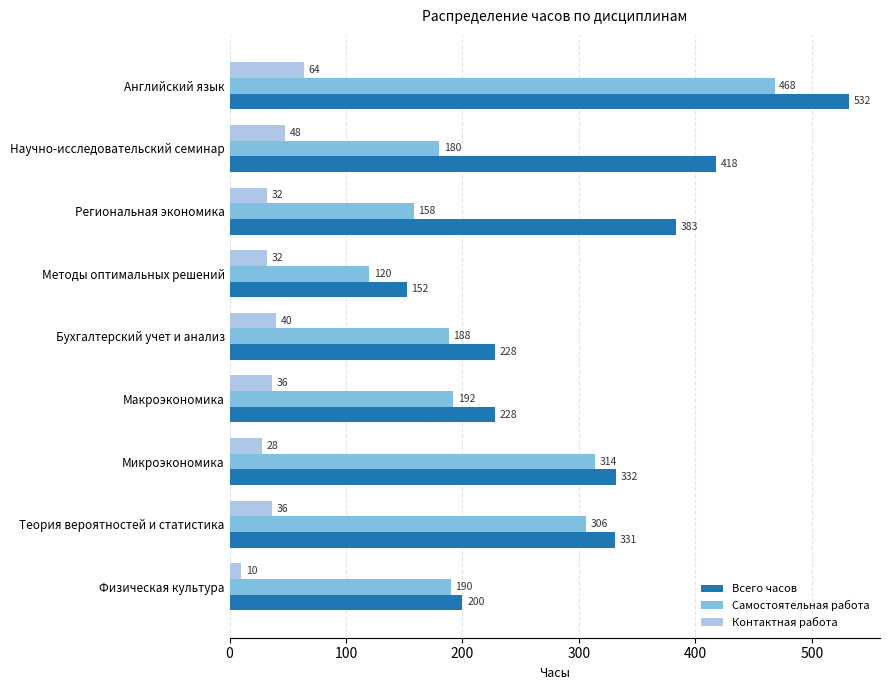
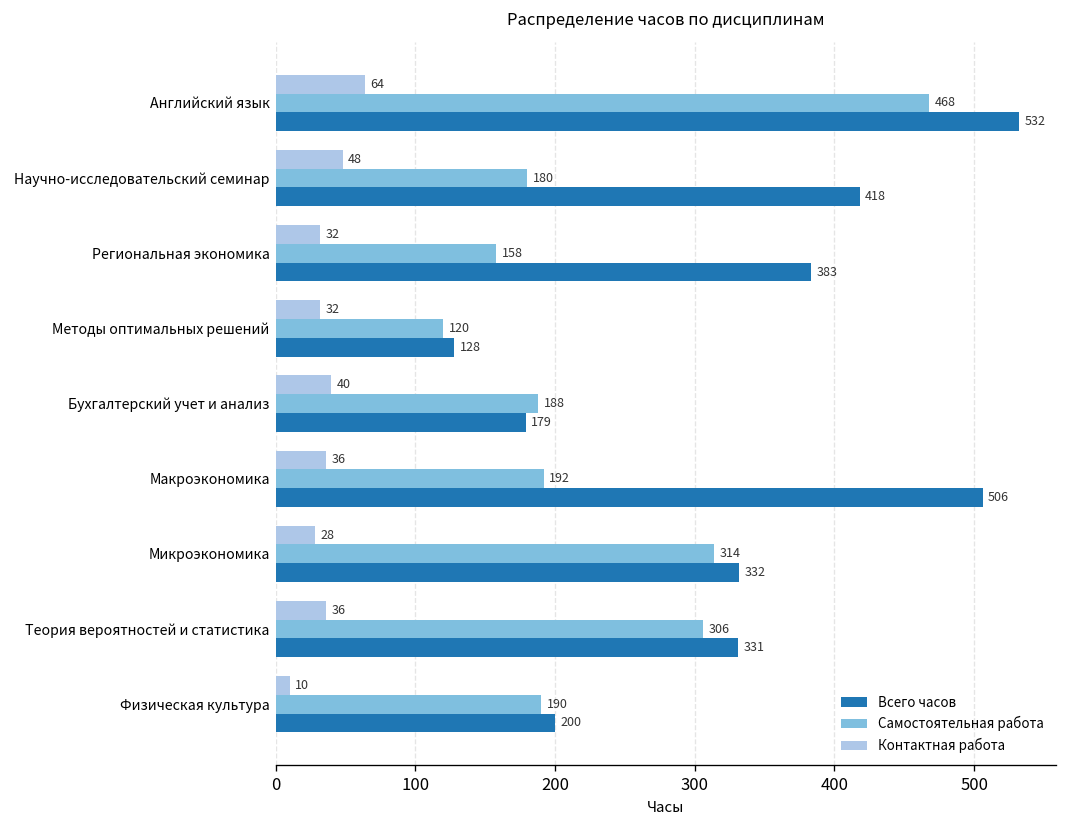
Всего часов, Методы оптимальных решений: 152 -> 128
Всего часов, Бухгалтерский учет и анализ: 228 -> 179
Всего часов, Макроэкономика: 228 -> 506
